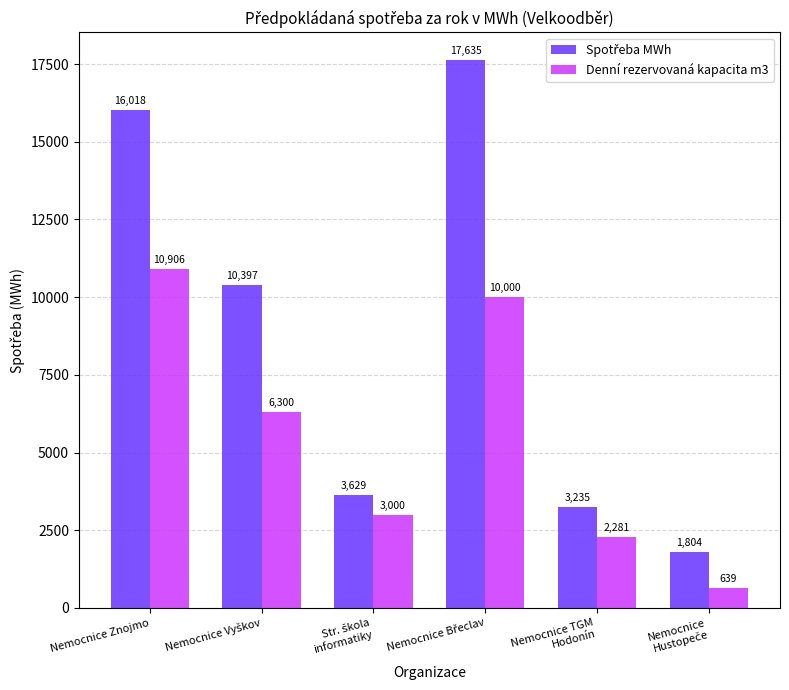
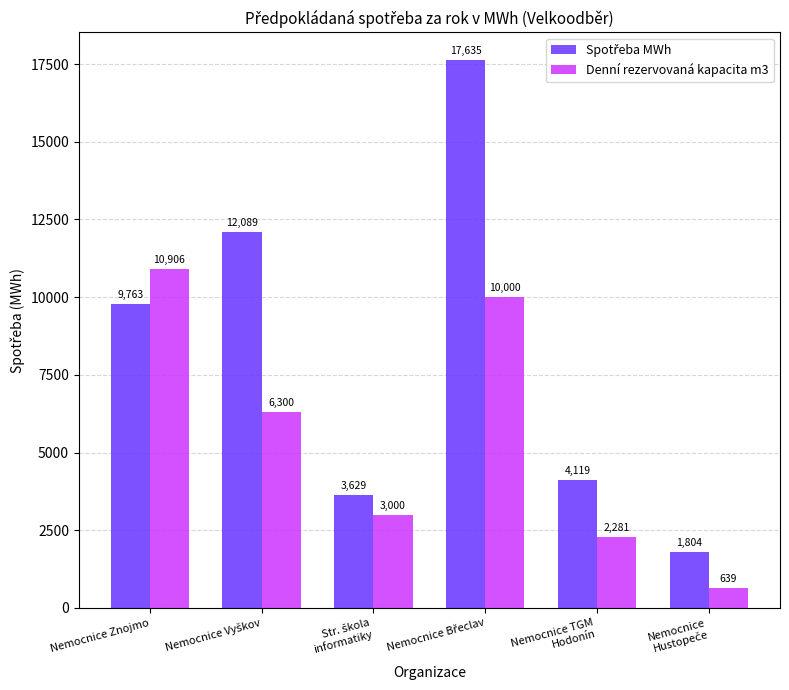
Spotřeba MWh, Nemocnice Znojmo: 16,018 -> 9,763
Spotřeba MWh, Nemocnice Vyškov: 10,397 -> 12,089
Spotřeba MWh, Nemocnice TGM Hodonín: 3,235 -> 4,119
